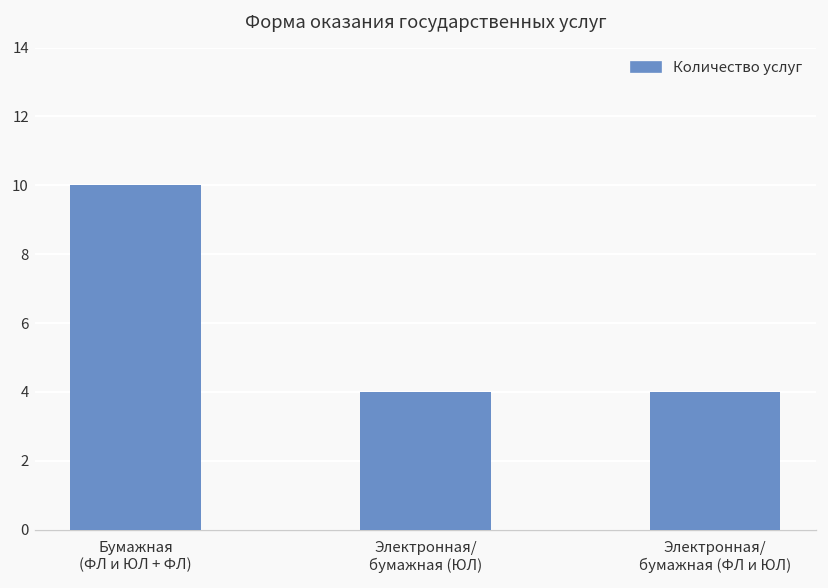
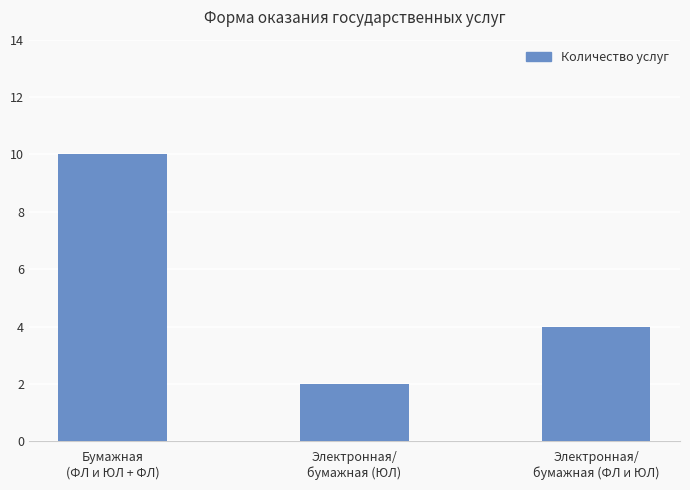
Электронная/ бумажная (ЮЛ): 4 -> 2
